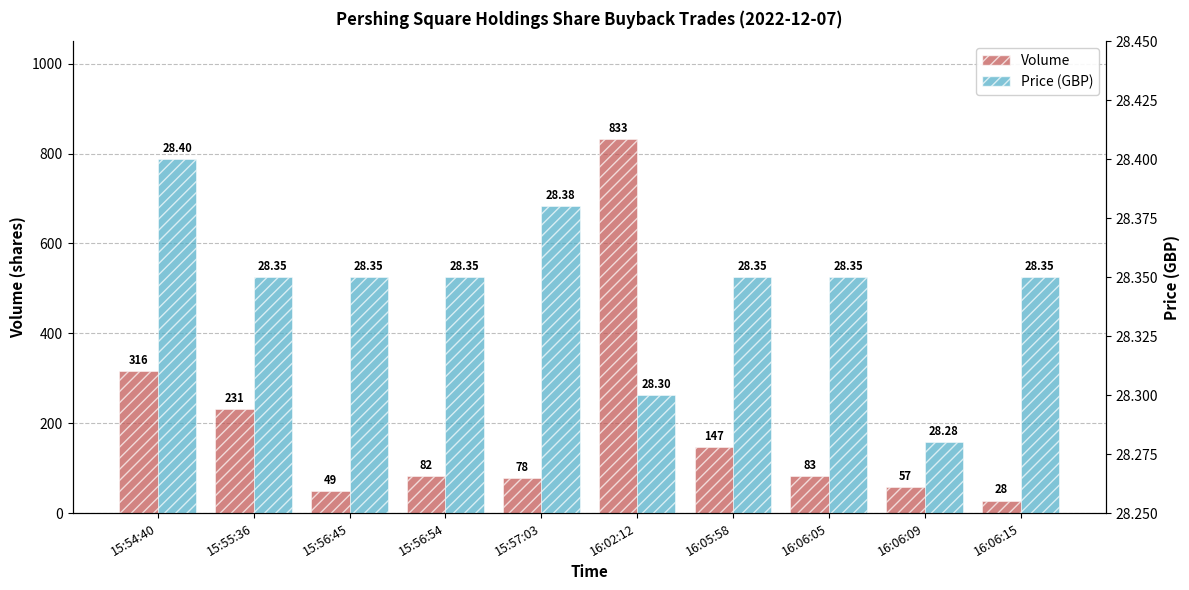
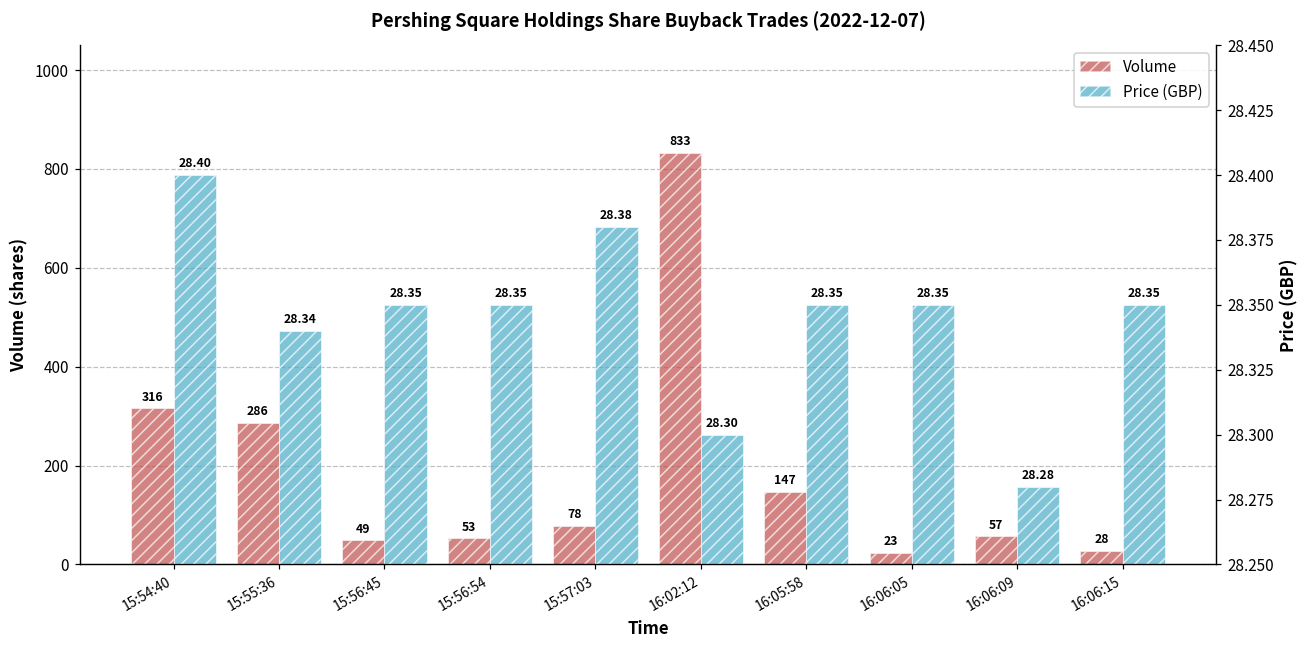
Volume, 15:55:36: 231 -> 286
Volume, 15:56:54: 82 -> 53
Volume, 16:06:05: 83 -> 23
Price (GBP), 15:55:36: 28.35 -> 28.34
